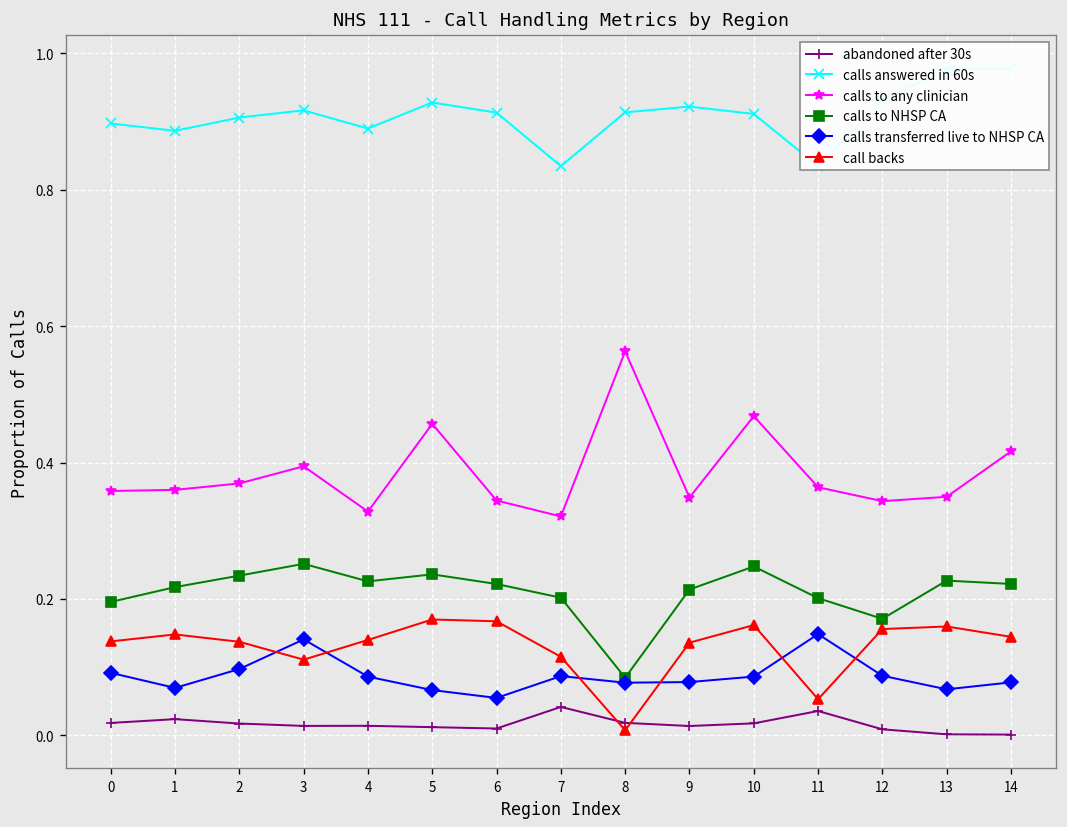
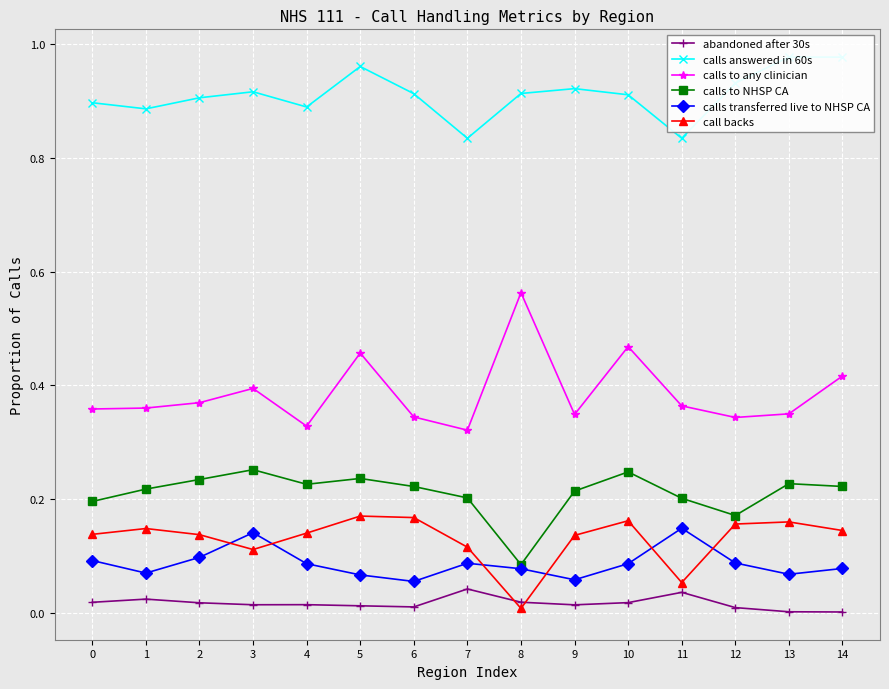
calls answered in 60s, 5: 0.93 -> 0.96
calls transferred live to NHSP CA, 9: 0.08 -> 0.06
